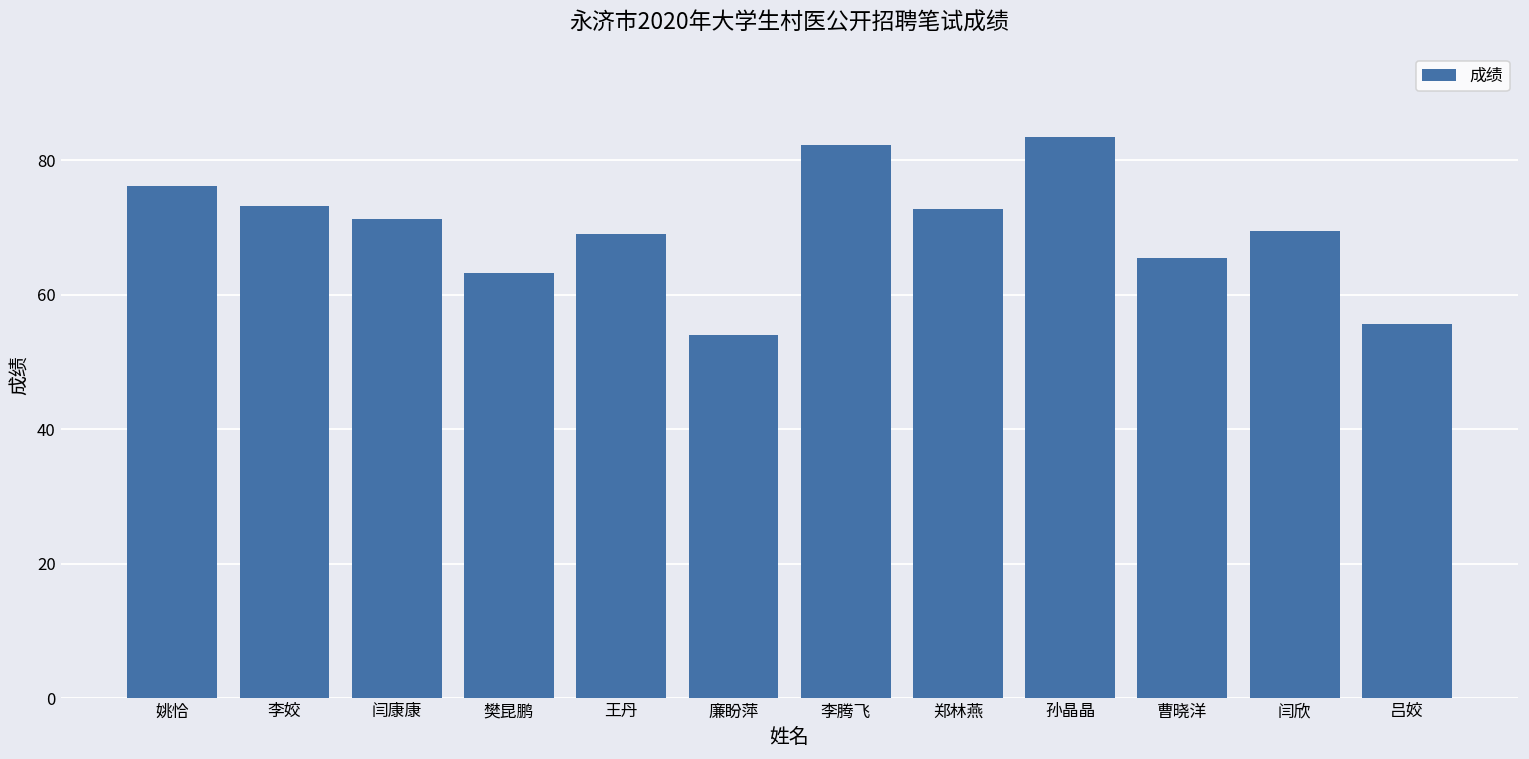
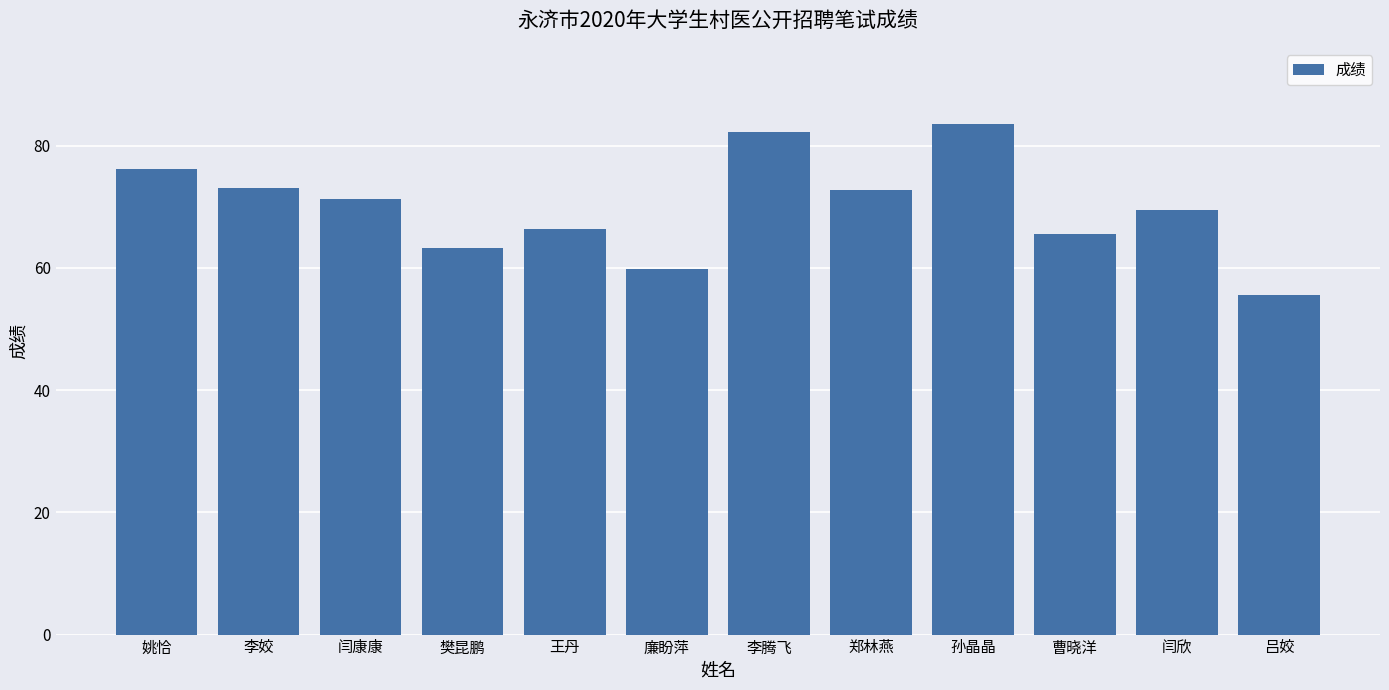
王丹: 69 -> 66
廉盼萍: 54 -> 60
